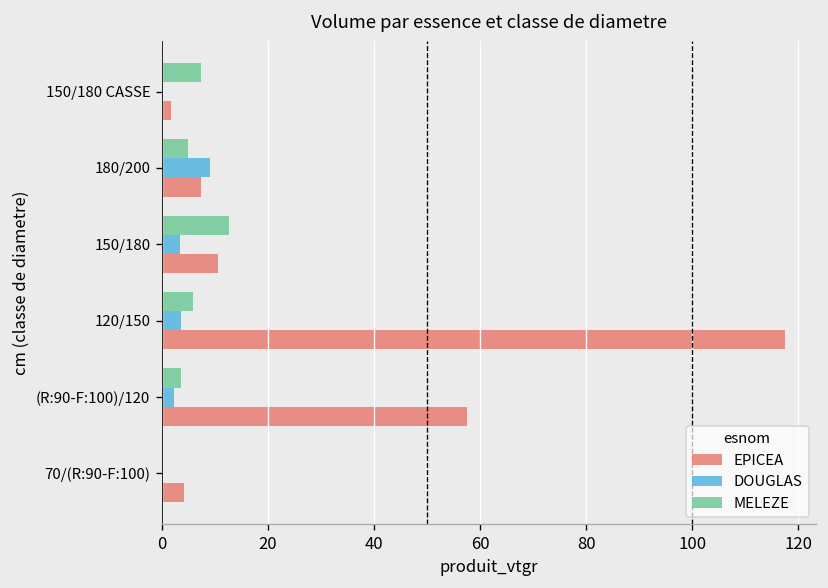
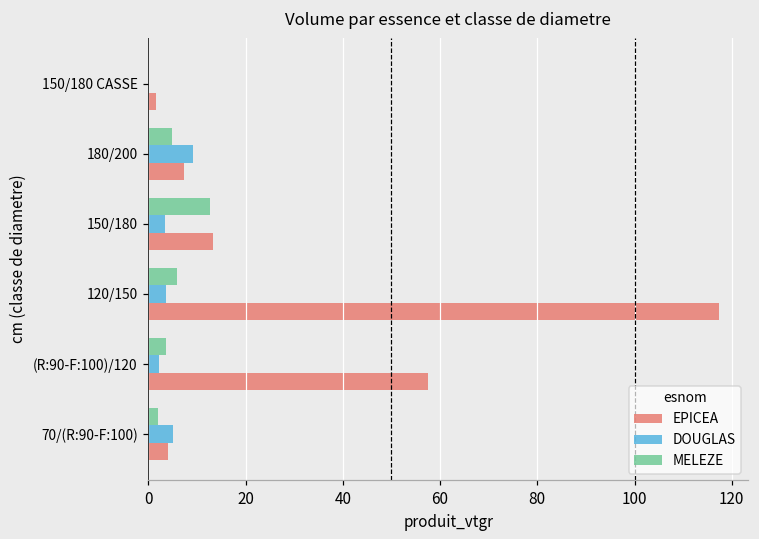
MELEZE, 150/180 CASSE: 7 -> 0
EPICEA, 150/180: 11 -> 13
MELEZE, 70/(R:90-F:100): 0 -> 2
DOUGLAS, 70/(R:90-F:100): 0 -> 5
